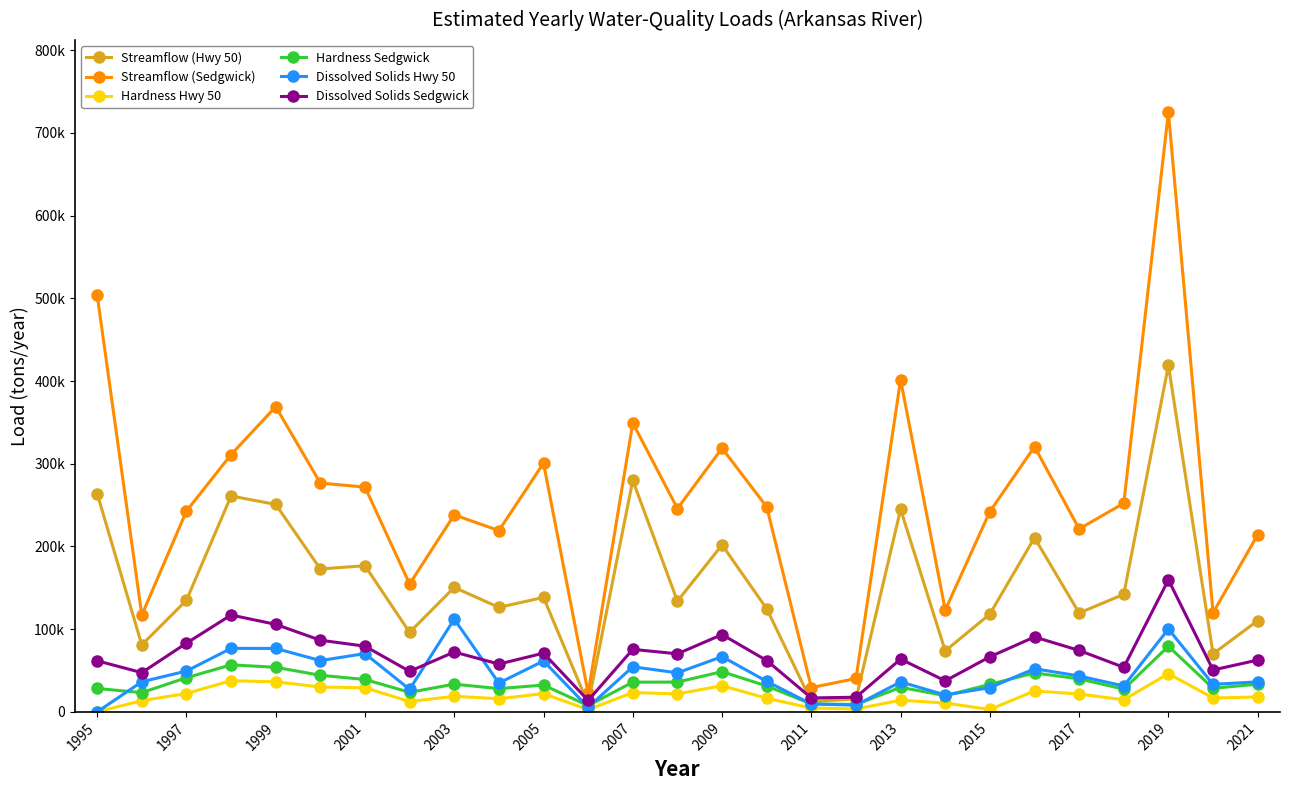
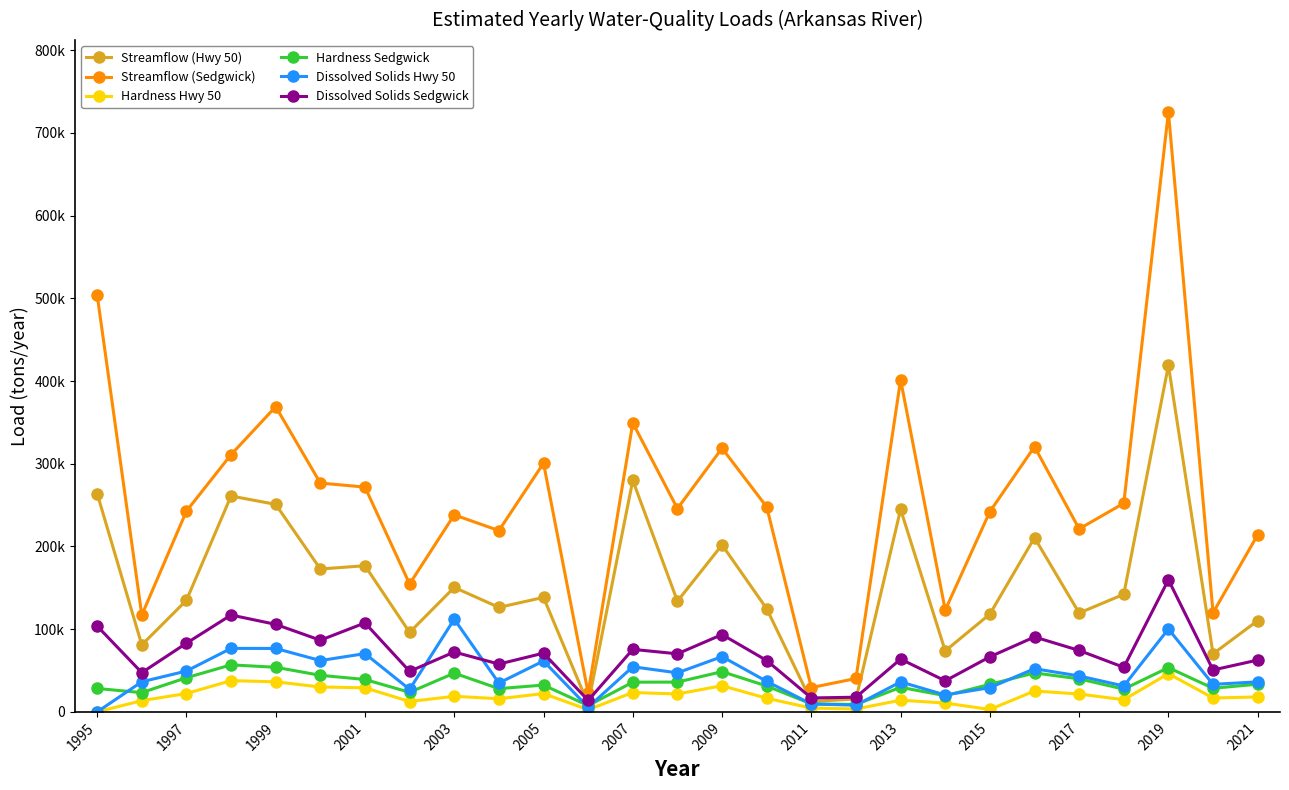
Dissolved Solids Sedgwick, 1995: 60000 -> 100000
Dissolved Solids Sedgwick, 2001: 80000 -> 110000
Hardness Sedgwick, 2003: 30000 -> 50000
Hardness Sedgwick, 2019: 80000 -> 50000
